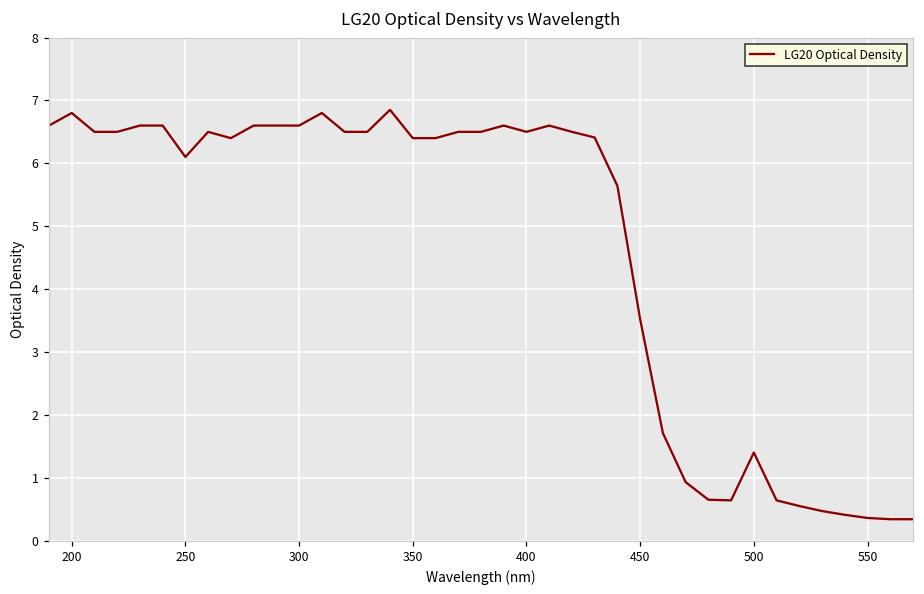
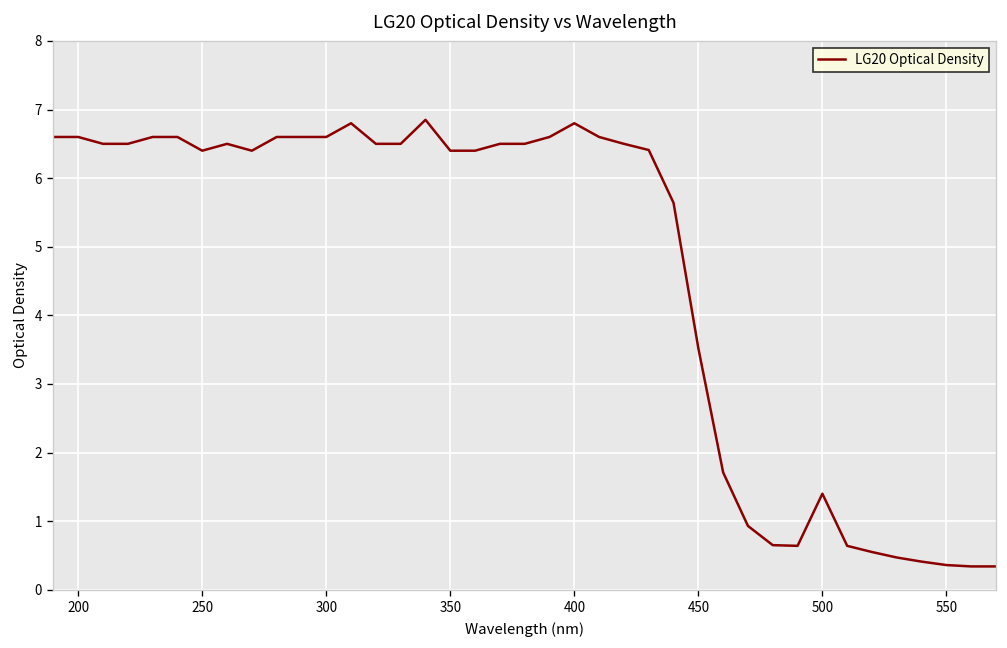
200: 6.8 -> 6.6
250: 6.1 -> 6.4
400: 6.5 -> 6.8
